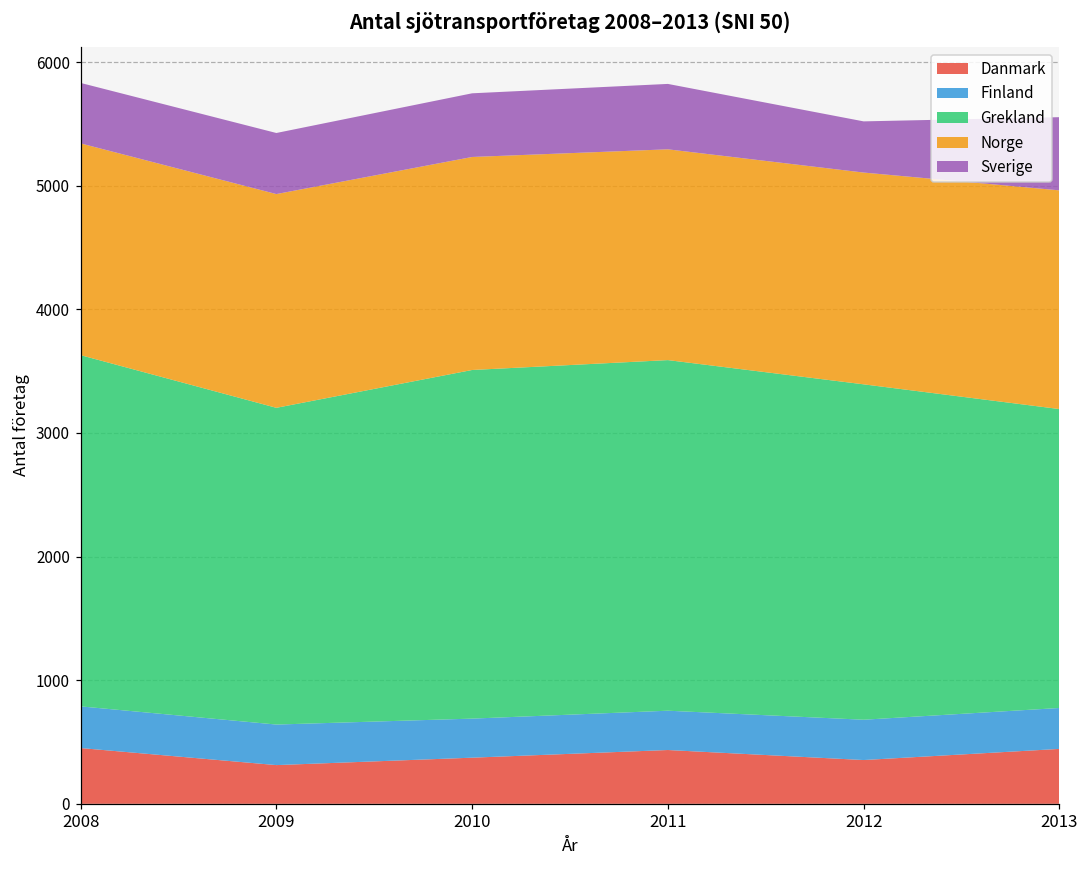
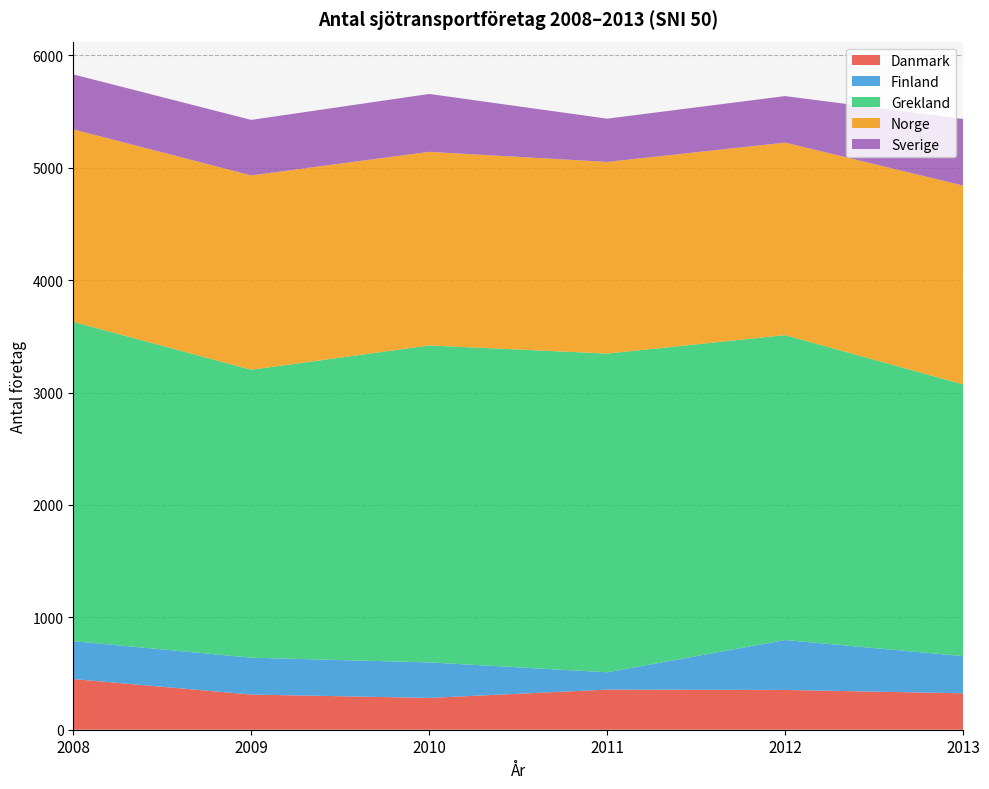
Danmark, 2010: 370 -> 280
Danmark, 2011: 440 -> 360
Finland, 2011: 320 -> 150
Sverige, 2011: 530 -> 390
Finland, 2012: 330 -> 440
Danmark, 2013: 440 -> 320
